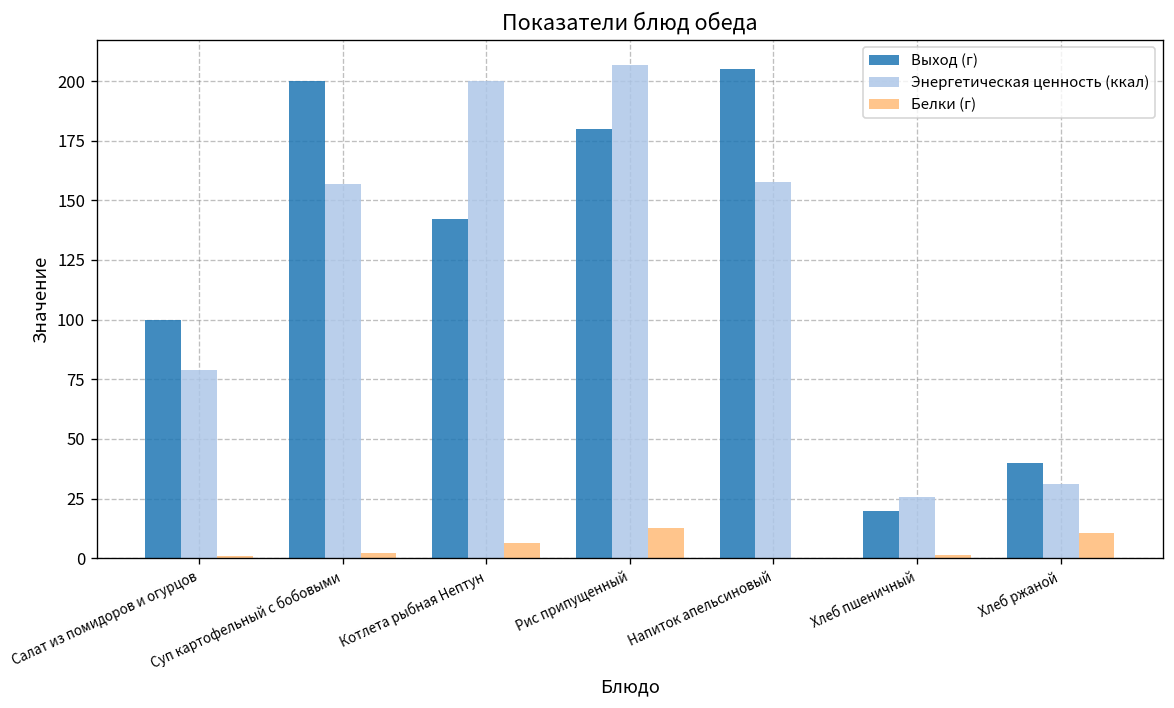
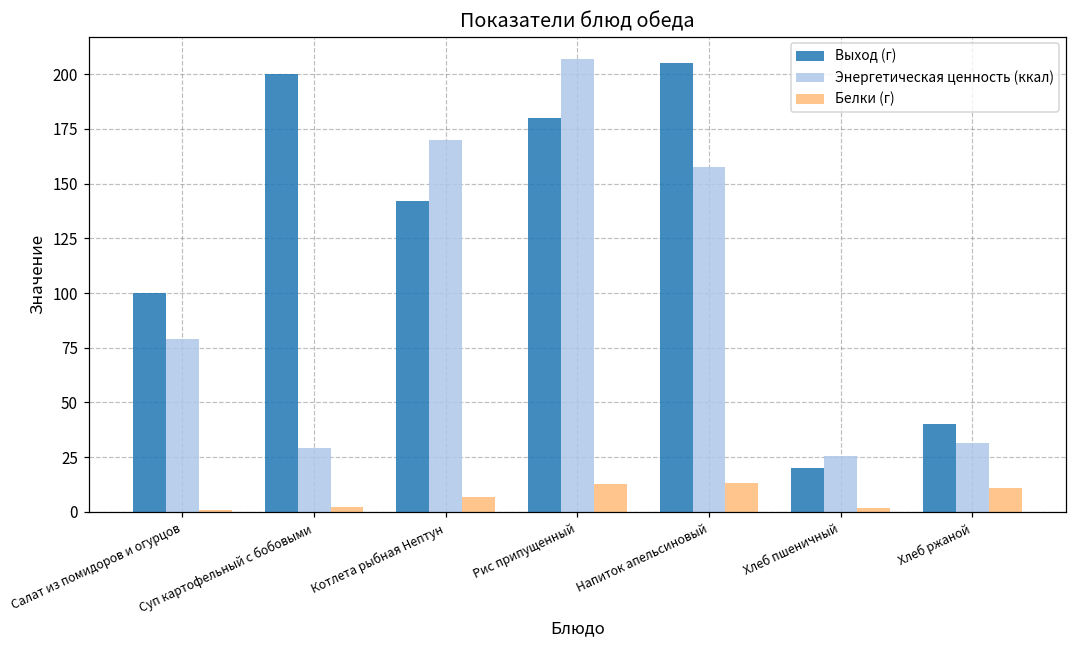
Энергетическая ценность (ккал), Суп картофельный с бобовыми: 157 -> 29
Энергетическая ценность (ккал), Котлета рыбная Нептун: 200 -> 170
Белки (г), Напиток апельсиновый: 0 -> 13
